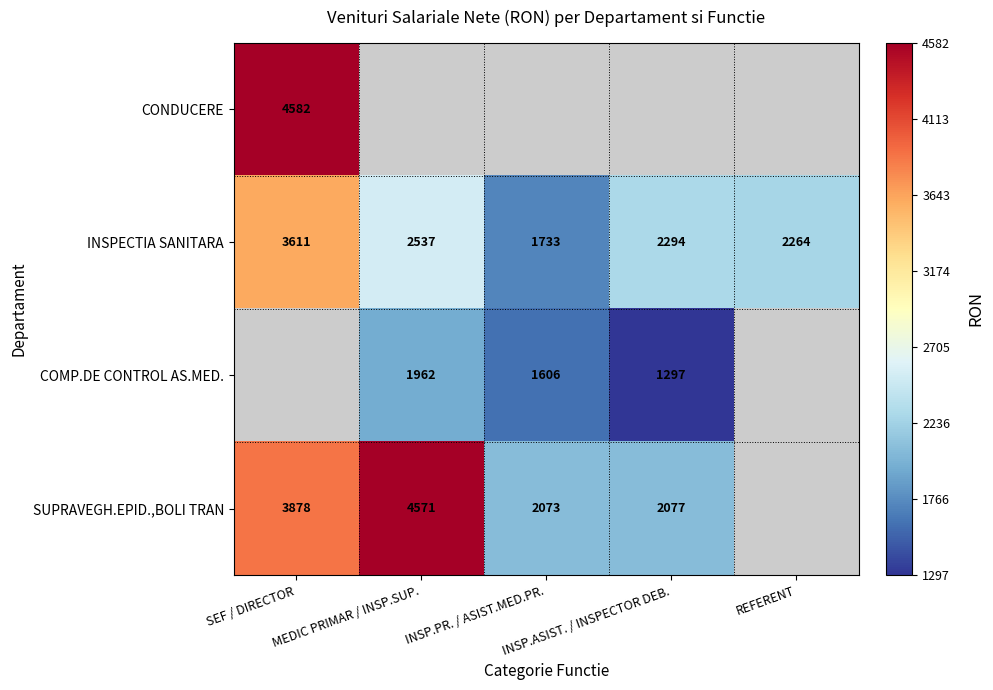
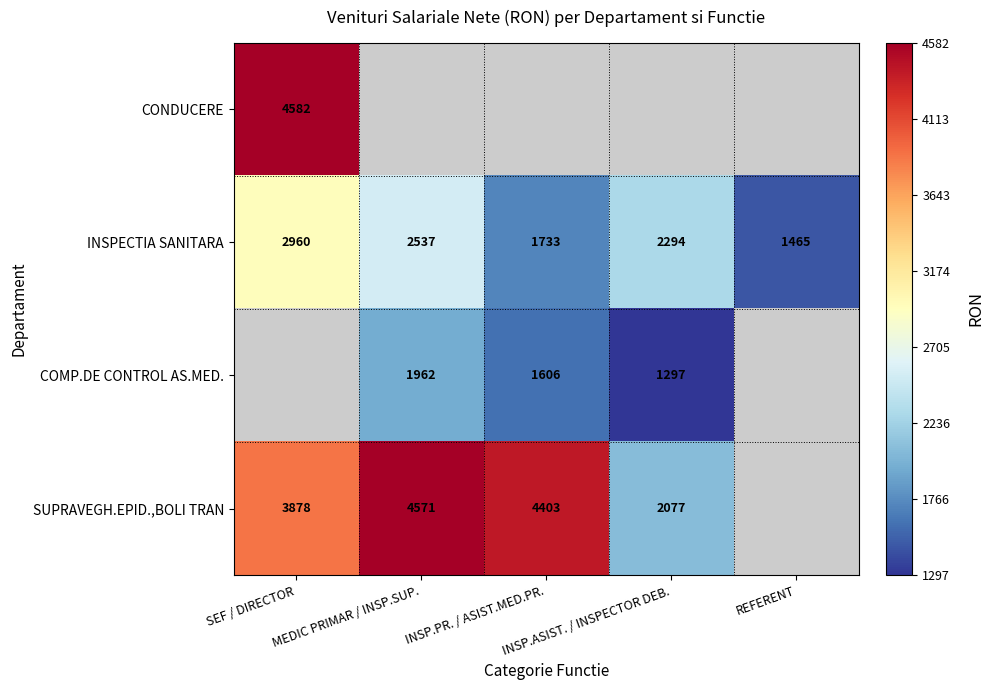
INSPECTIA SANITARA, SEF / DIRECTOR: 3611 -> 2960
INSPECTIA SANITARA, REFERENT: 2264 -> 1465
SUPRAVEGH.EPID.,BOLI TRAN, INSP.PR. / ASIST.MED.PR.: 2073 -> 4403
